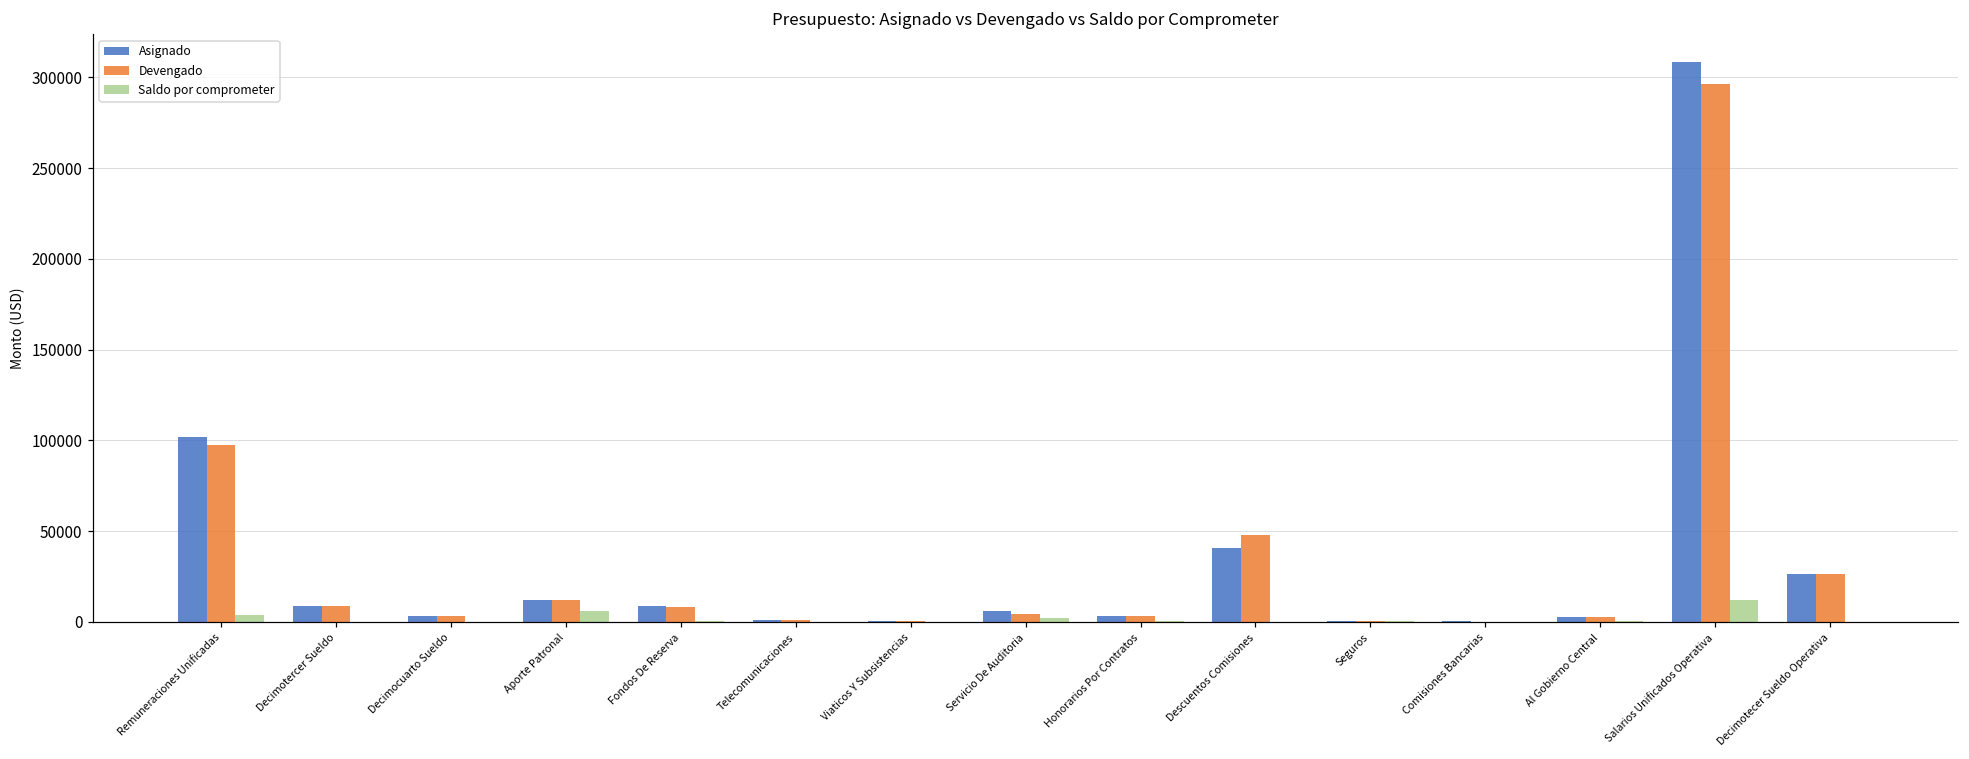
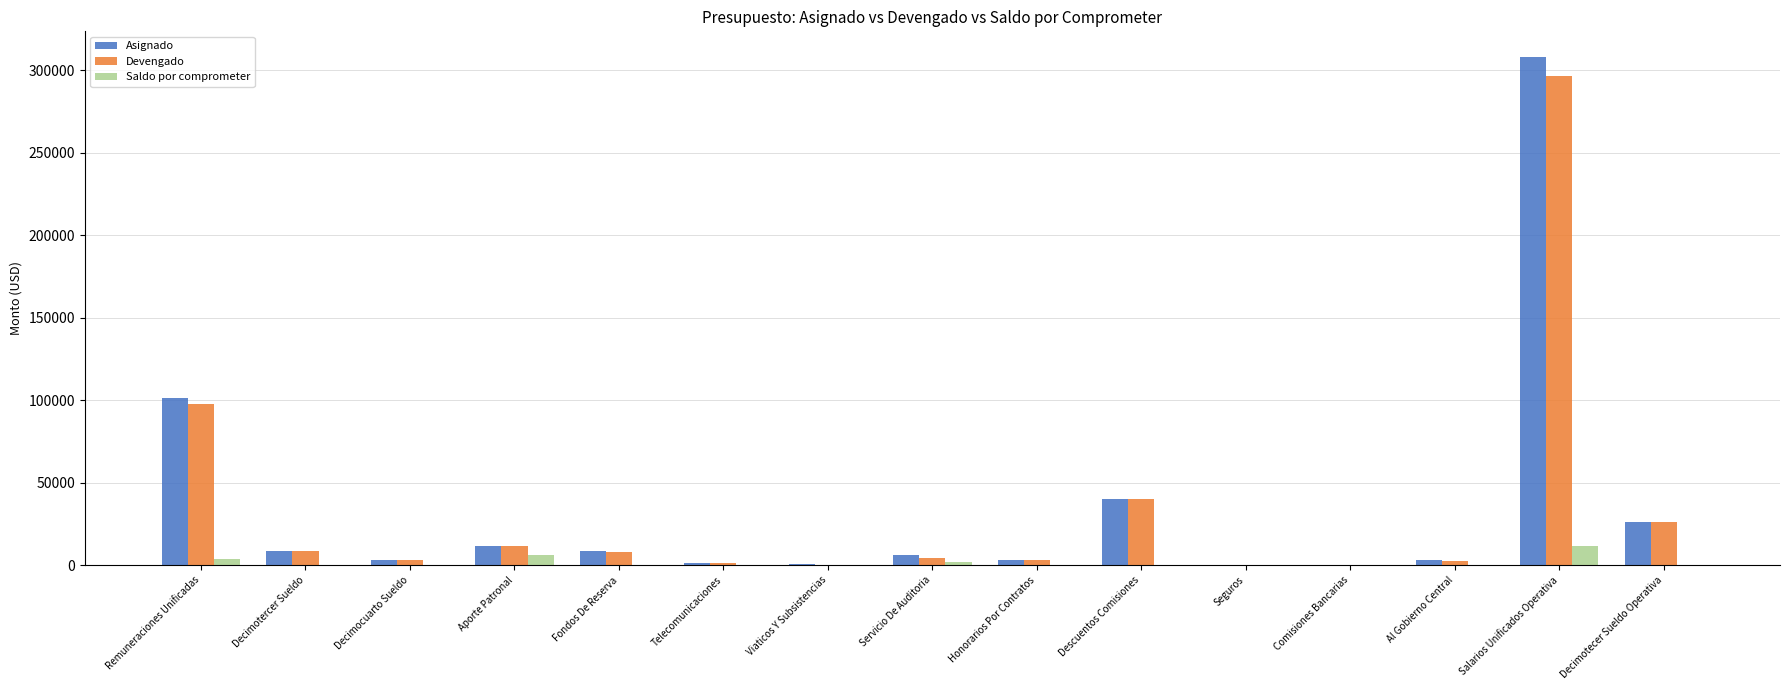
Devengado, Descuentos Comisiones: 48000 -> 40000
